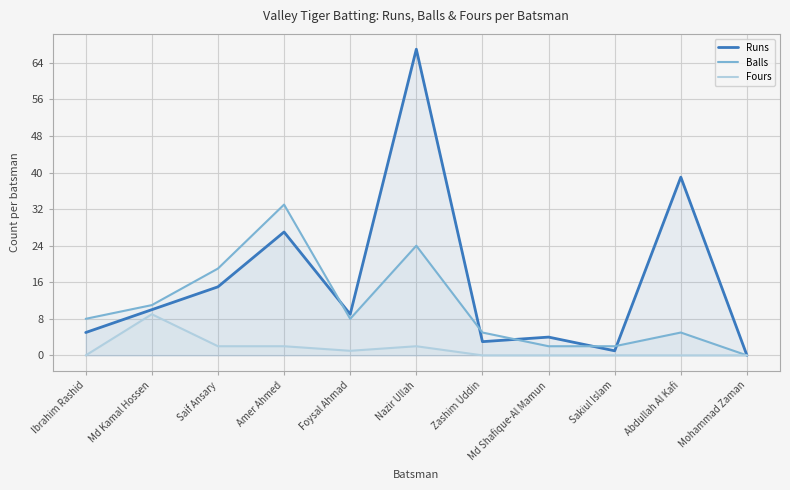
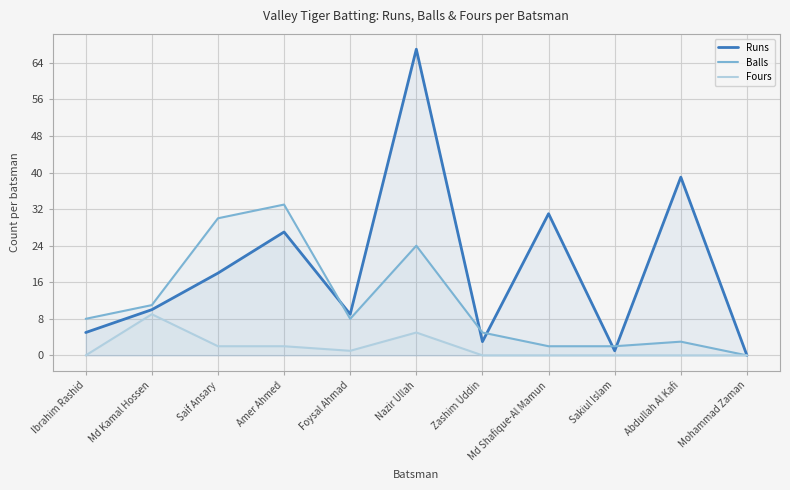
Runs, Saif Ansary: 15 -> 18
Balls, Saif Ansary: 19 -> 30
Fours, Nazir Ullah: 2 -> 5
Runs, Md Shafique-Al Mamun: 4 -> 31
Balls, Abdullah Al Kafi: 5 -> 3
